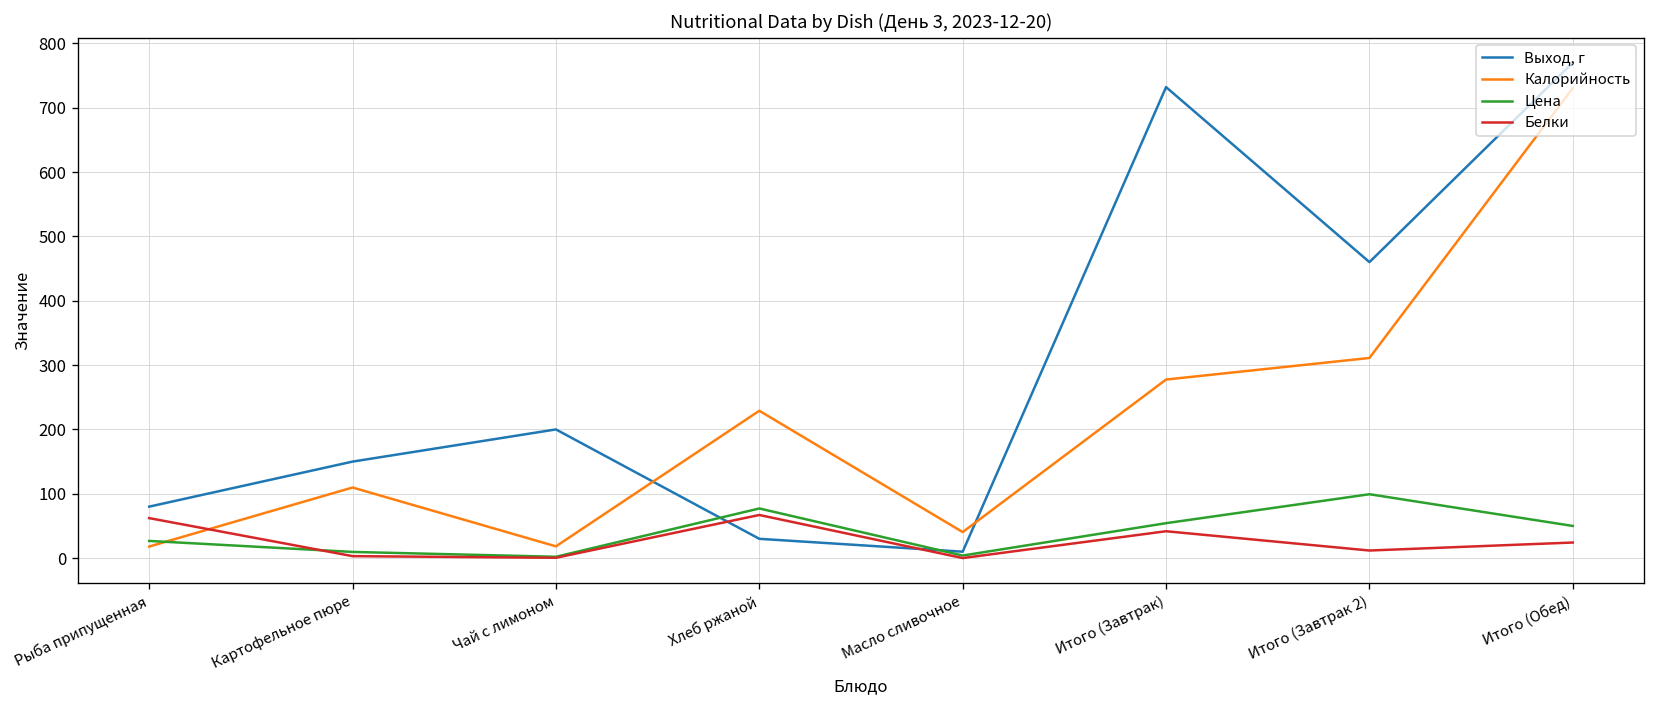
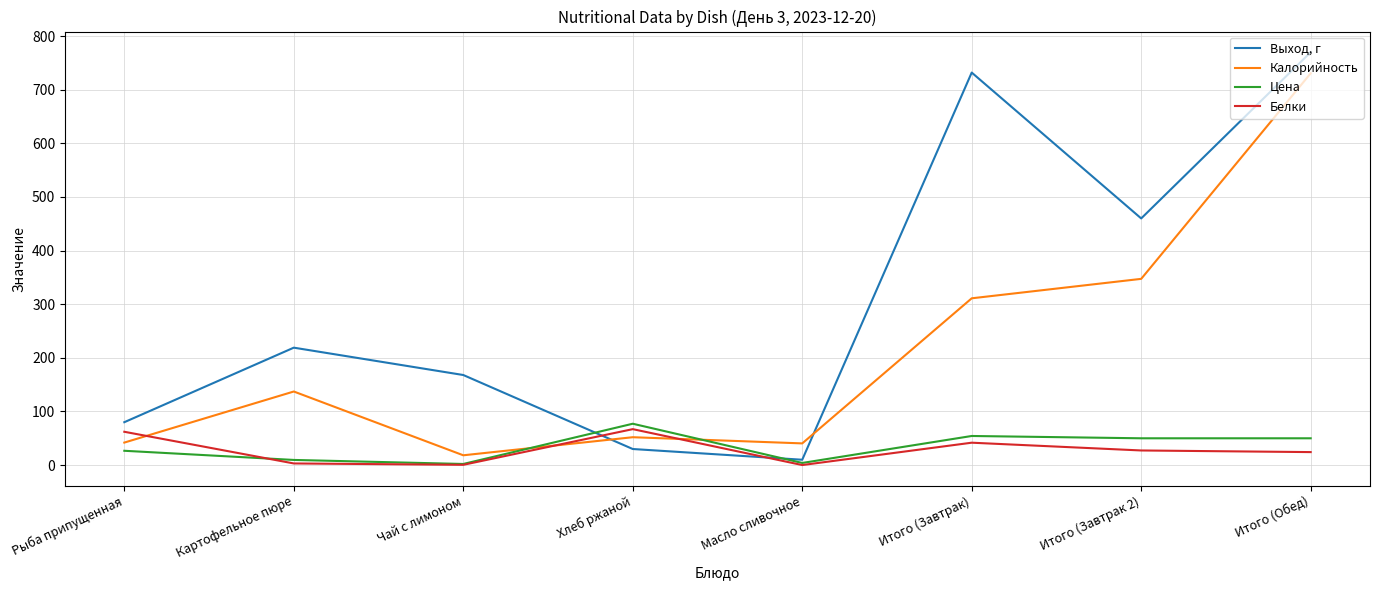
Калорийность, Рыба припущенная: 20 -> 40
Выход, г, Картофельное пюре: 150 -> 220
Калорийность, Картофельное пюре: 110 -> 140
Выход, г, Чай с лимоном: 200 -> 170
Калорийность, Хлеб ржаной: 230 -> 50
Калорийность, Итого (Завтрак): 280 -> 310
Калорийность, Итого (Завтрак 2): 310 -> 350
Цена, Итого (Завтрак 2): 100 -> 50
Белки, Итого (Завтрак 2): 10 -> 30
